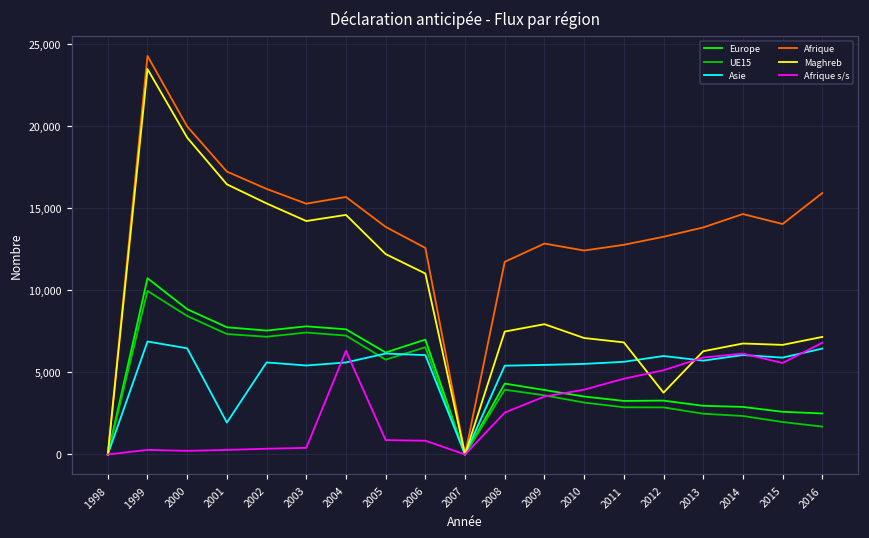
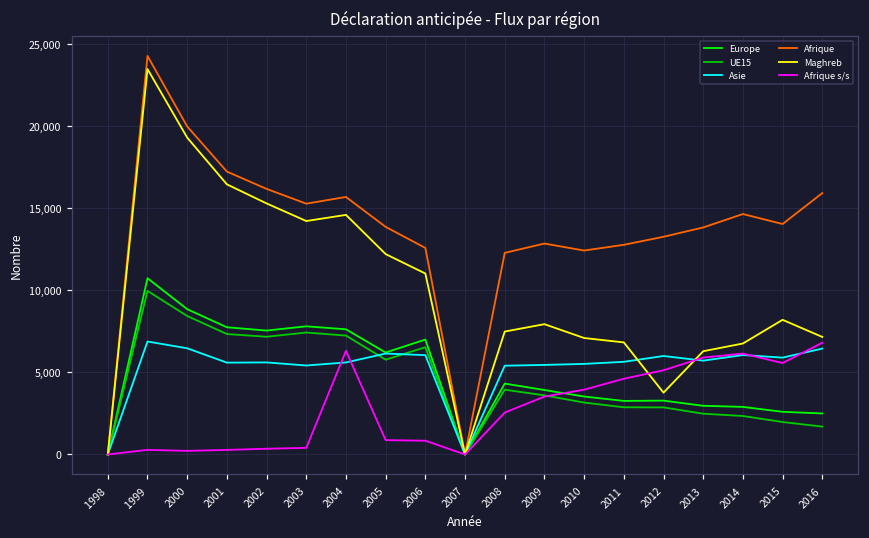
Asie, 2001: 1,900 -> 5,600
Afrique, 2008: 11,700 -> 12,300
Maghreb, 2015: 6,700 -> 8,200
